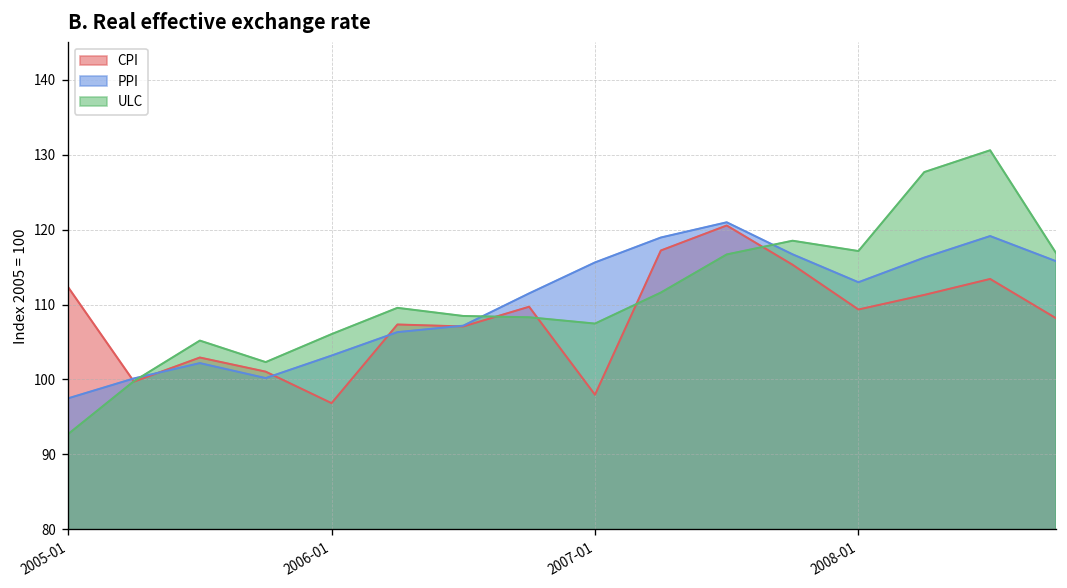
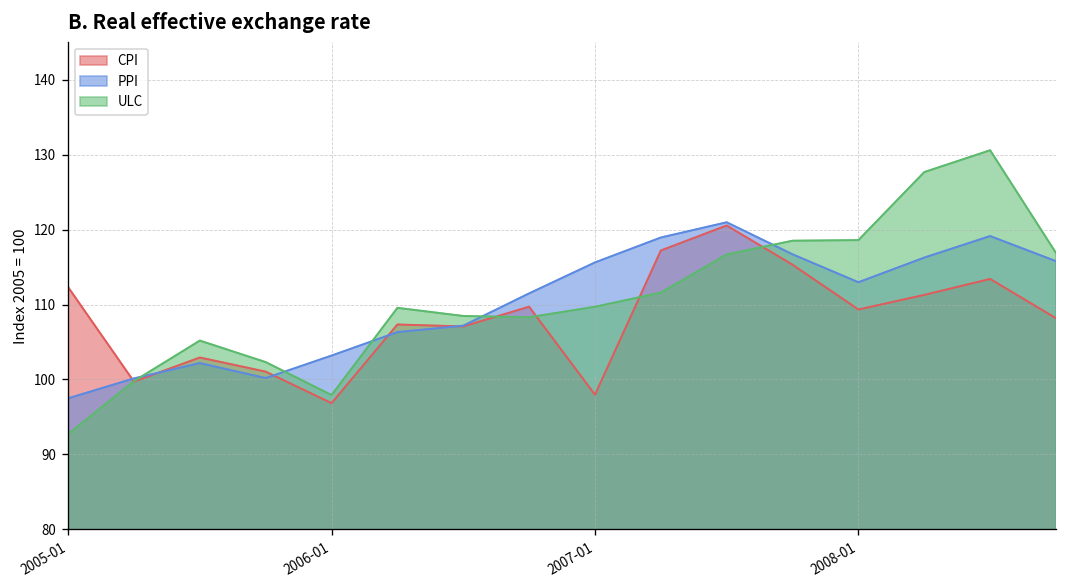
ULC, 2006-01: 106 -> 98
ULC, 2007-01: 107 -> 110
ULC, 2008-01: 117 -> 119
